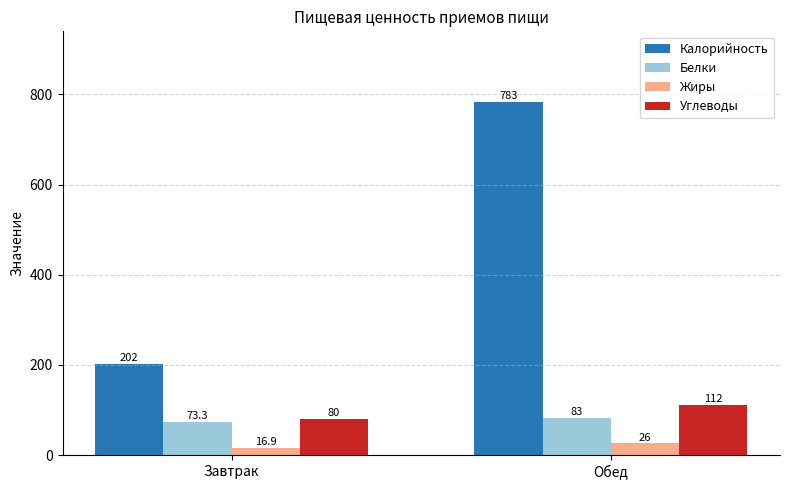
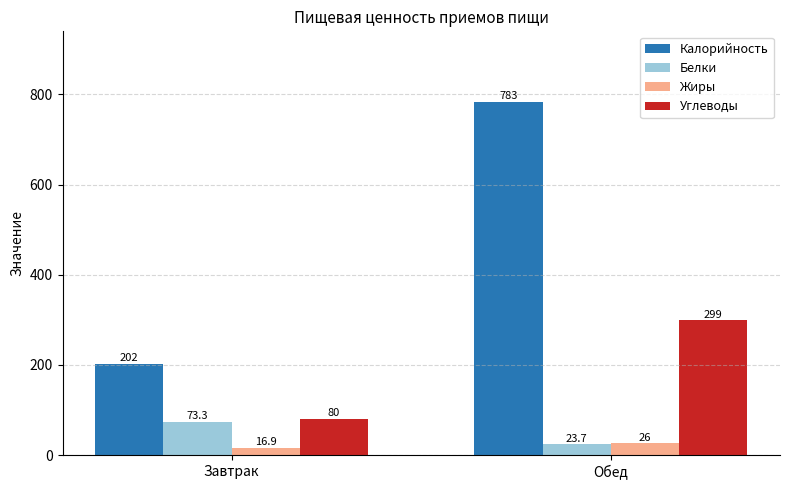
Белки, Обед: 83 -> 23.7
Углеводы, Обед: 112 -> 299
